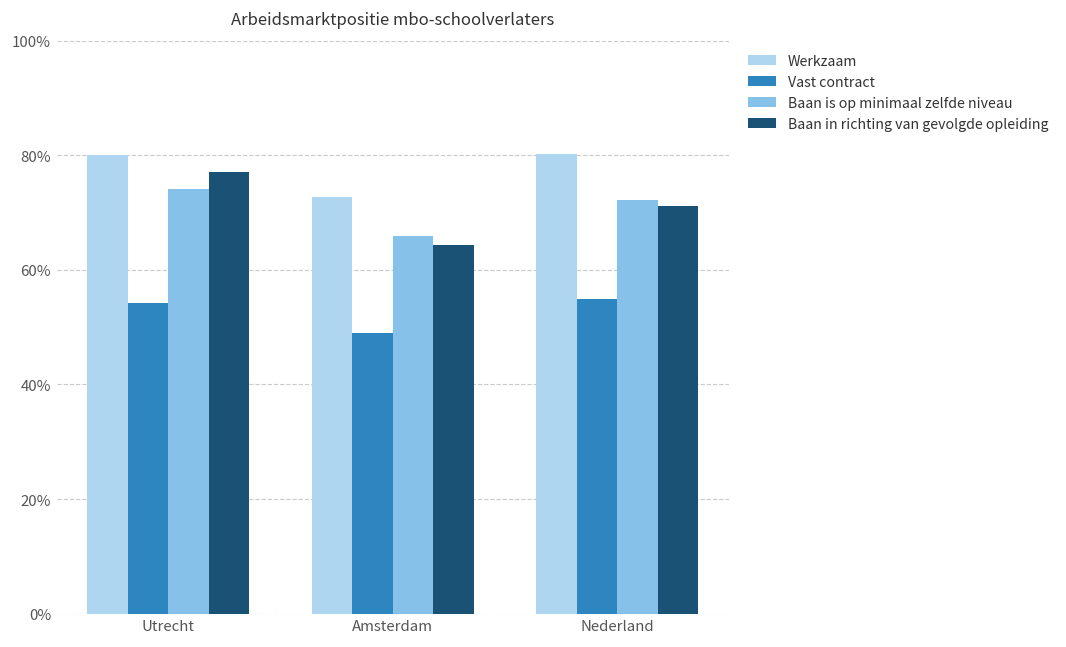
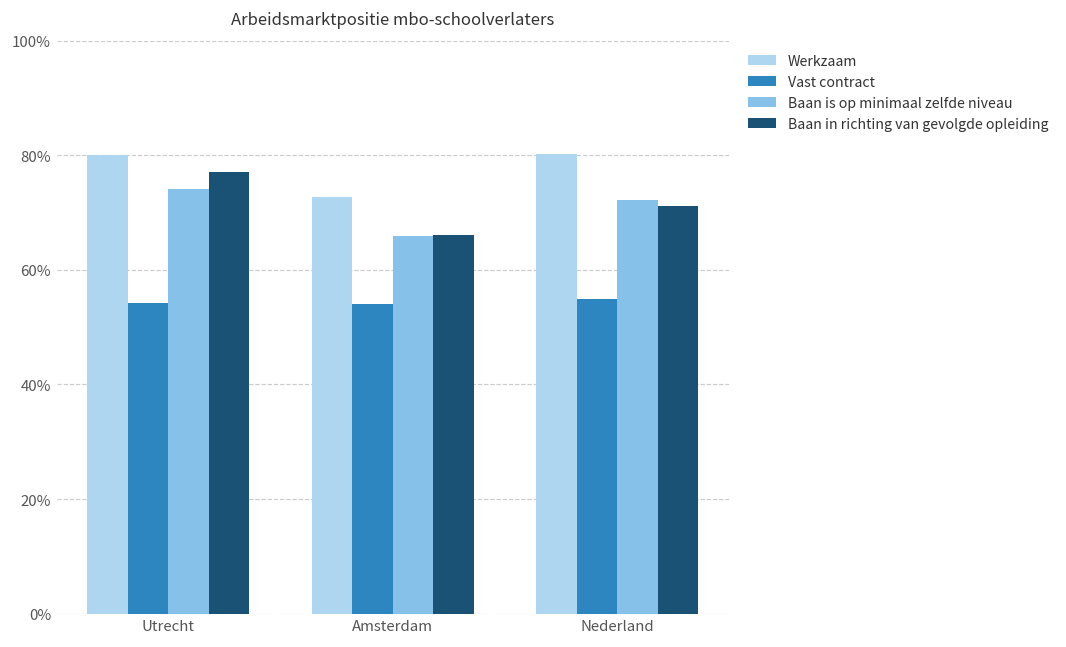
Vast contract, Amsterdam: 49% -> 54%
Baan in richting van gevolgde opleiding, Amsterdam: 64% -> 66%
